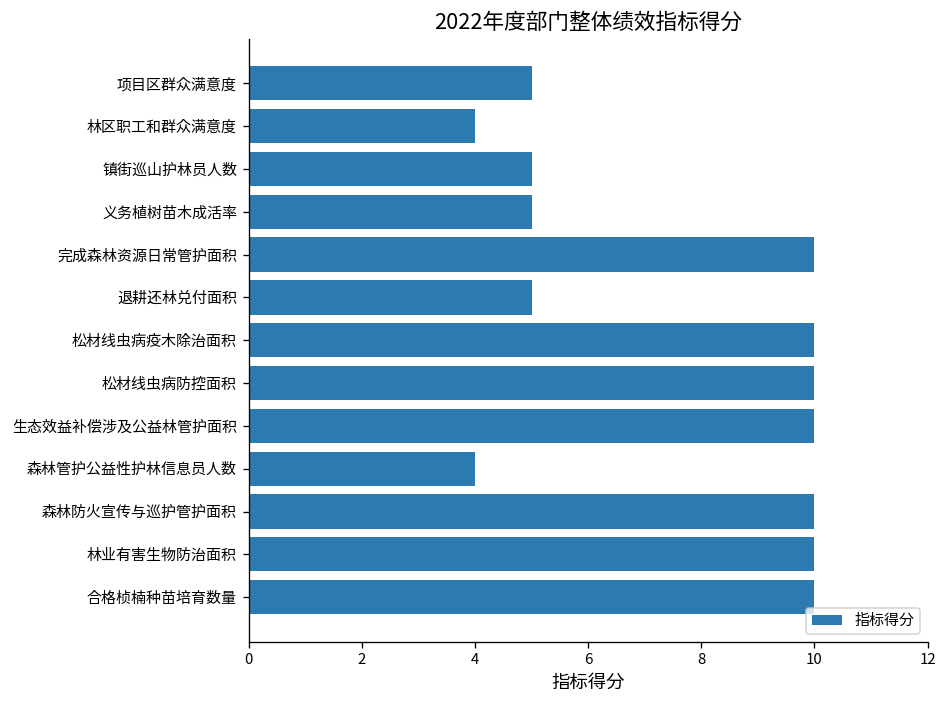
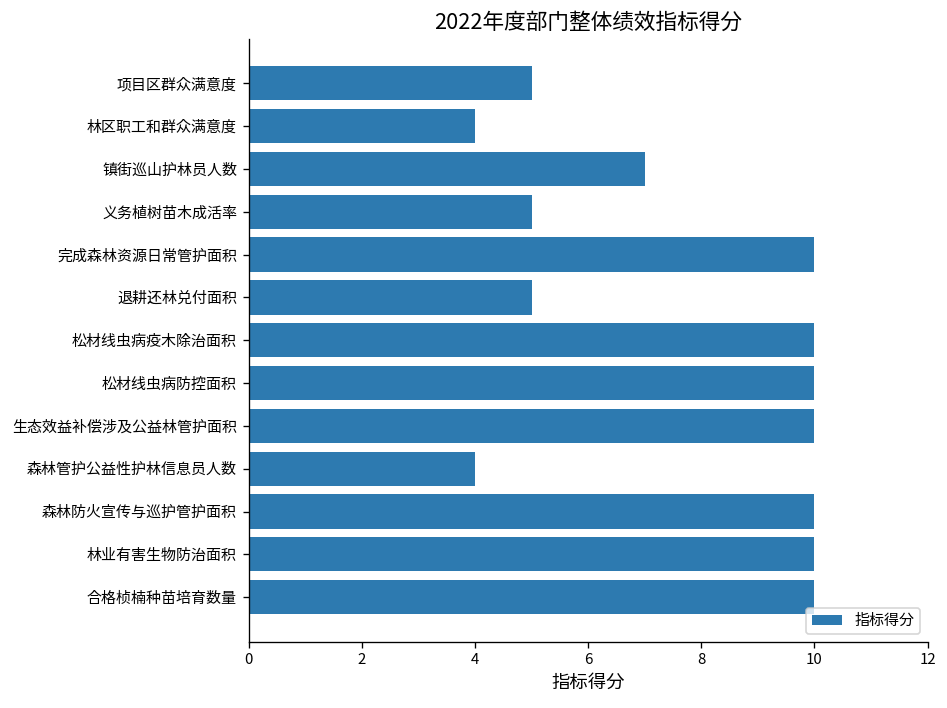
镇街巡山护林员人数: 5 -> 7
